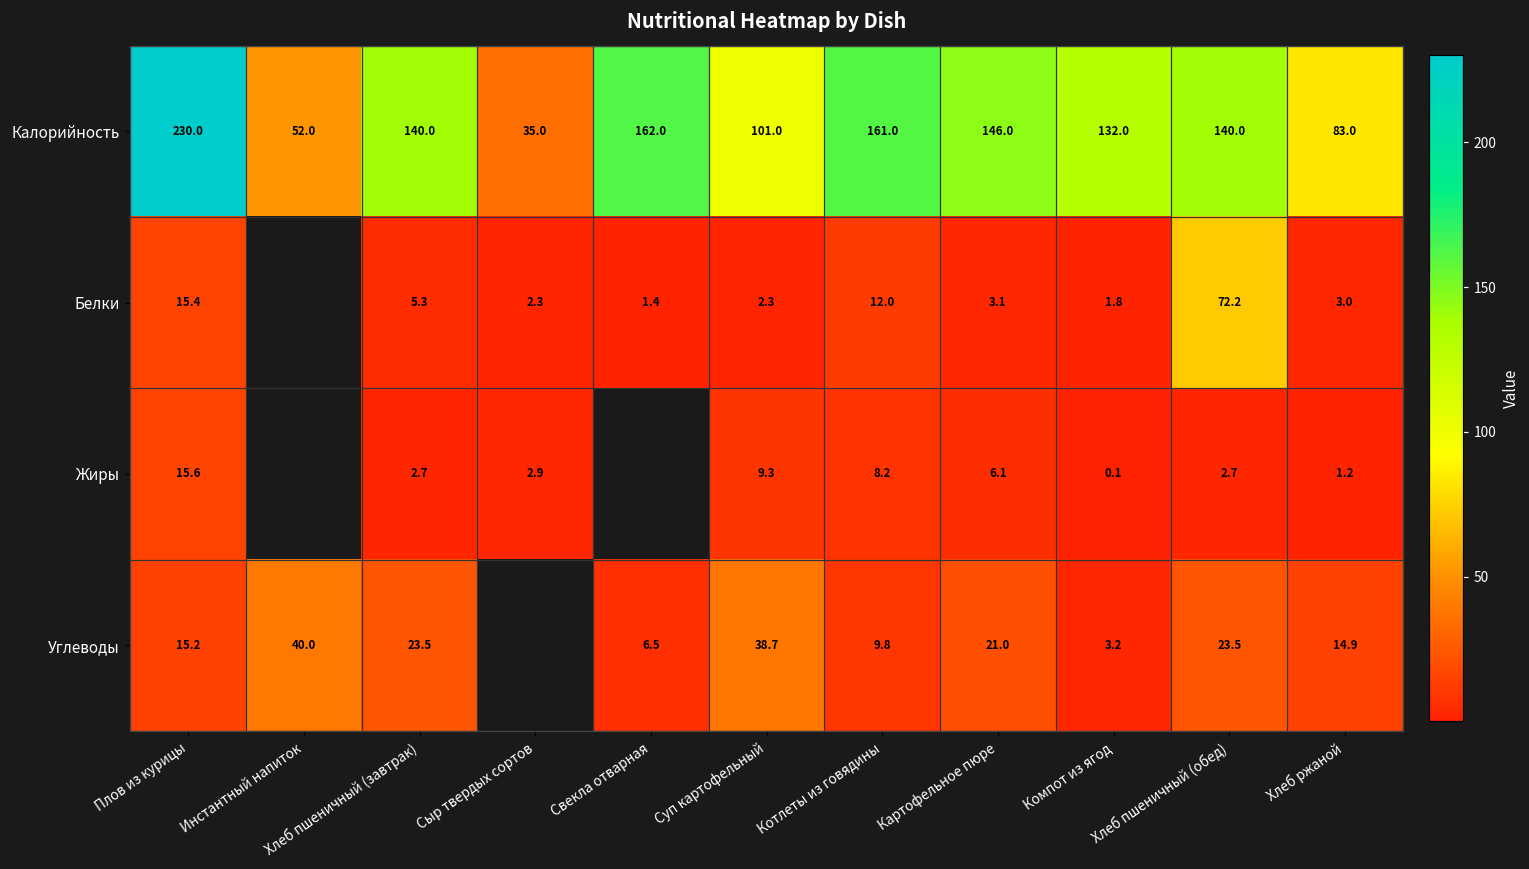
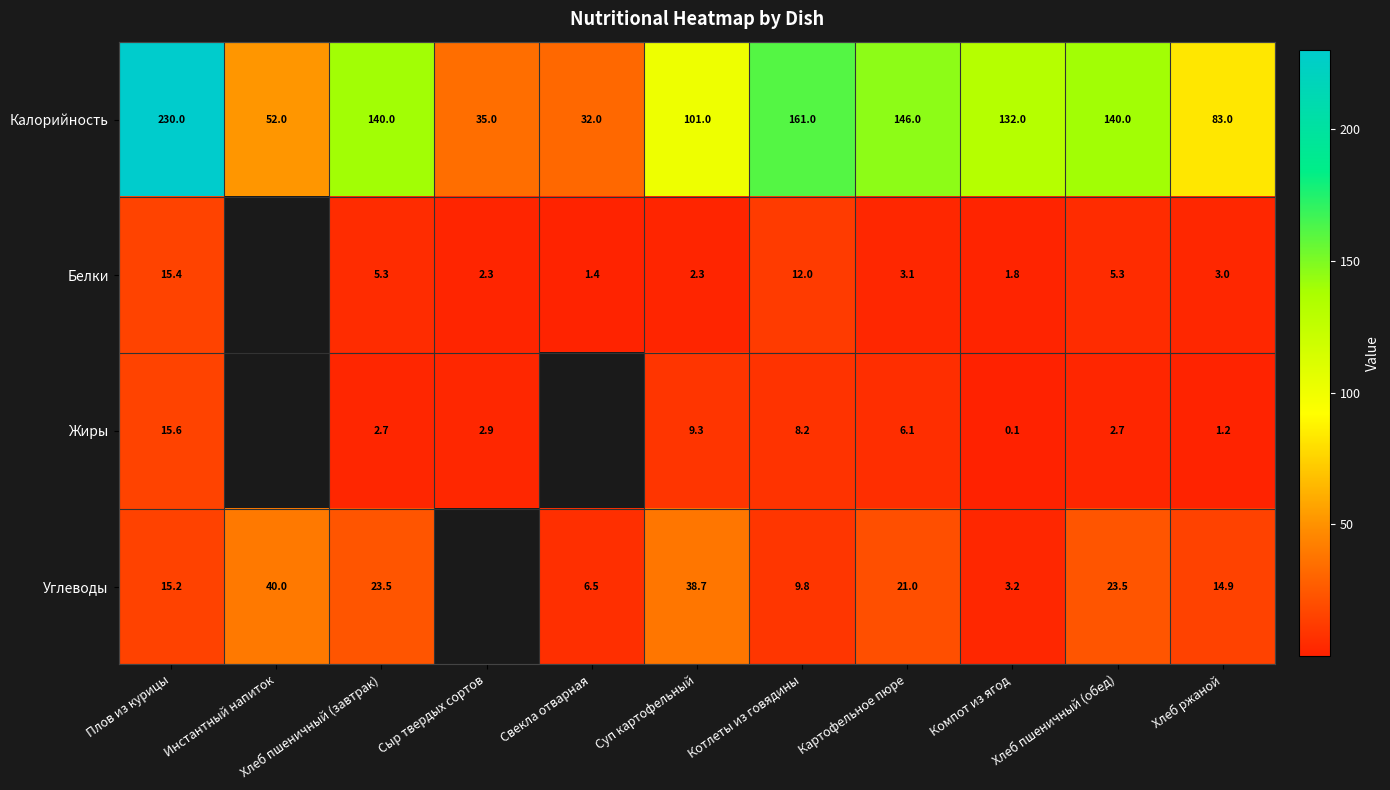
Калорийность, Свекла отварная: 162.0 -> 32.0
Белки, Хлеб пшеничный (обед): 72.2 -> 5.3
